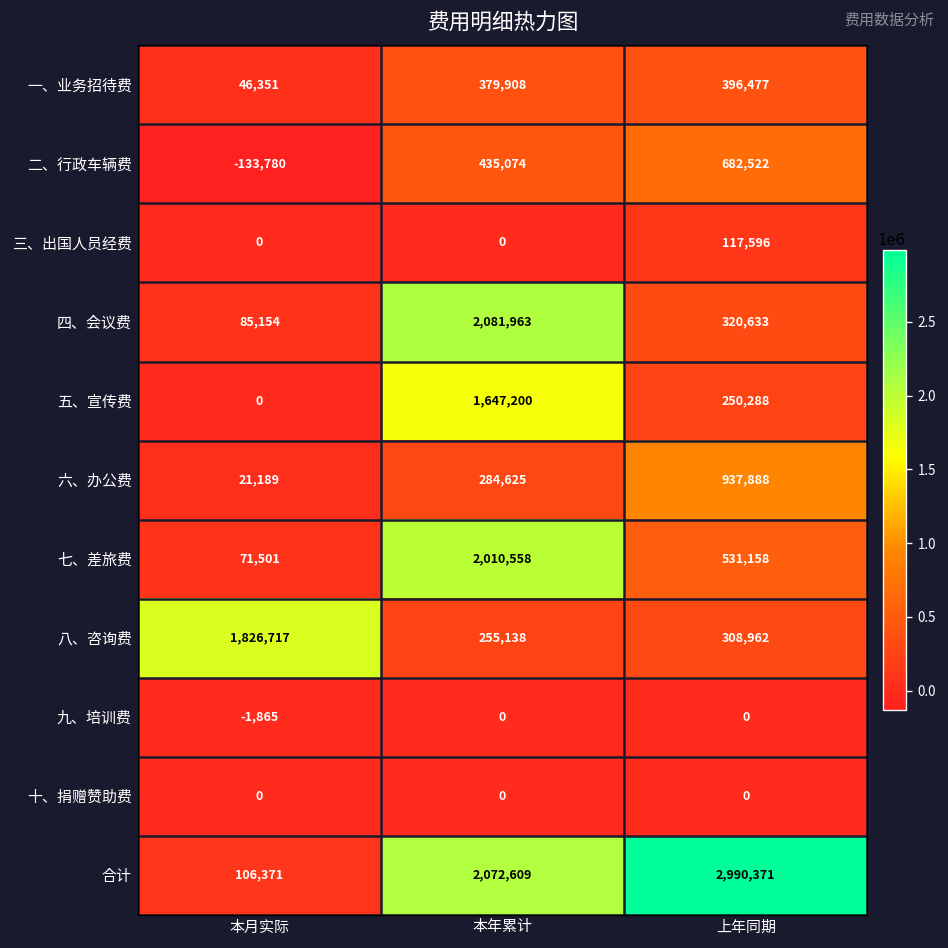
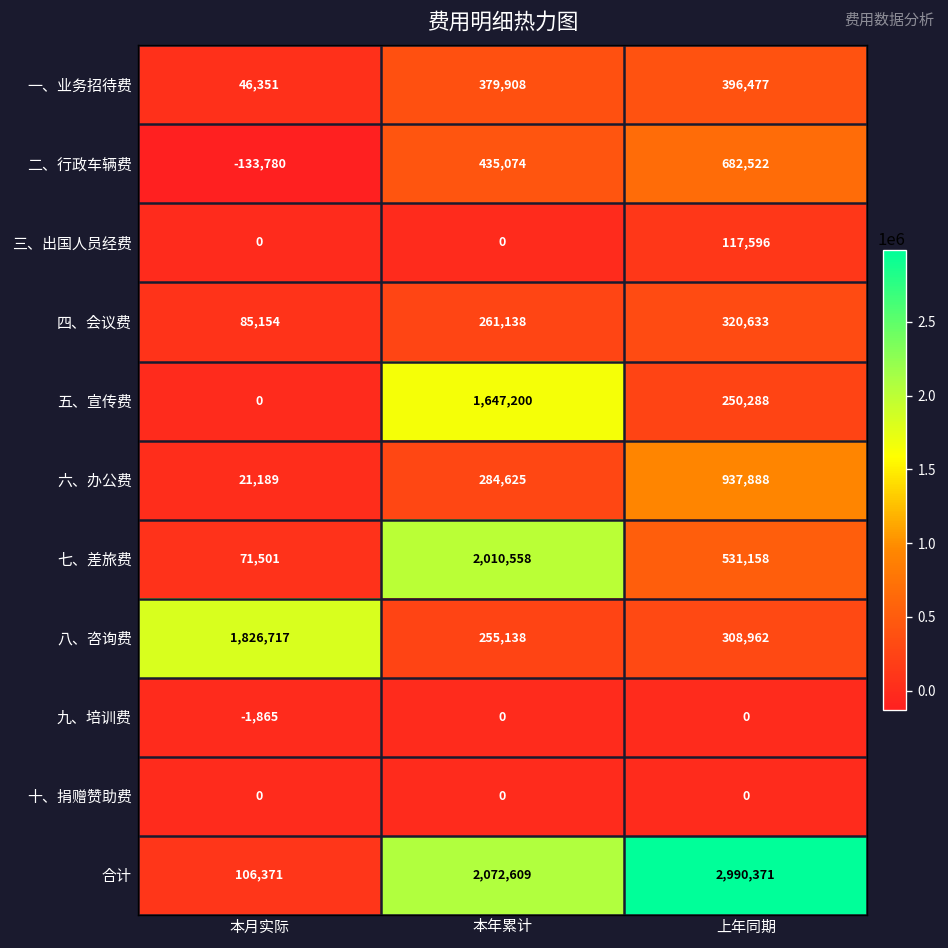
四、会议费, 本年累计: 2,081,963 -> 261,138
